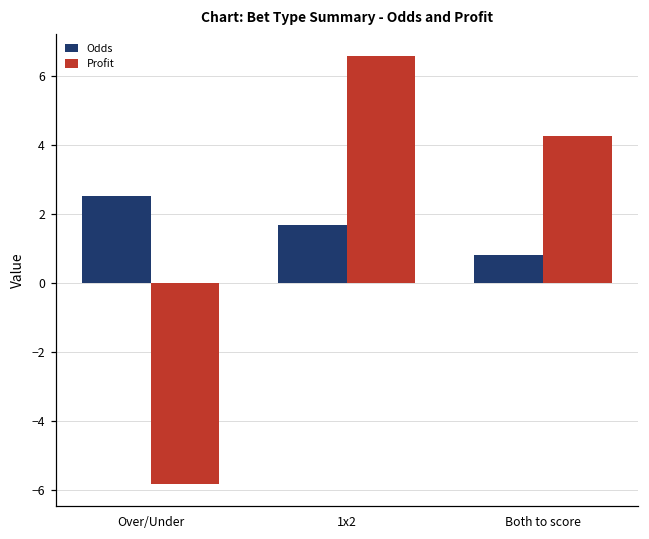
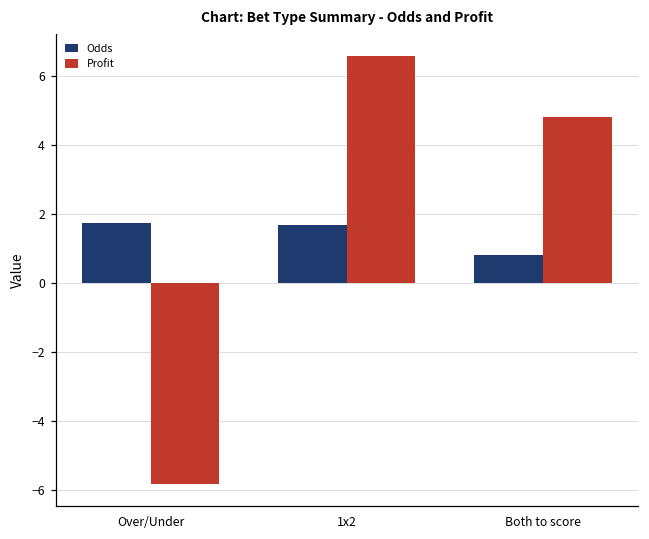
Odds, Over/Under: 2.5 -> 1.7
Profit, Both to score: 4.3 -> 4.8
